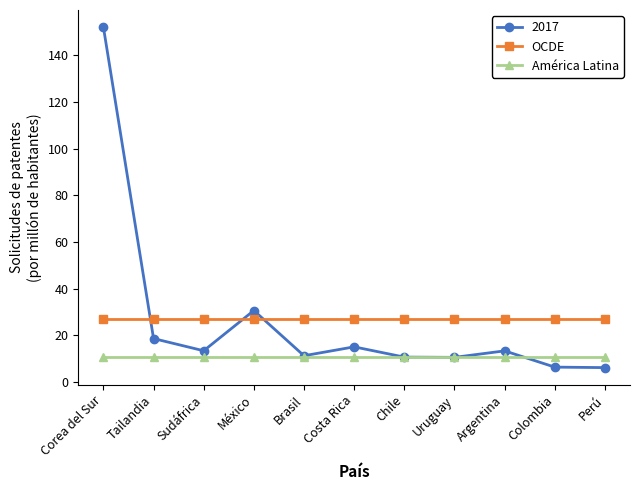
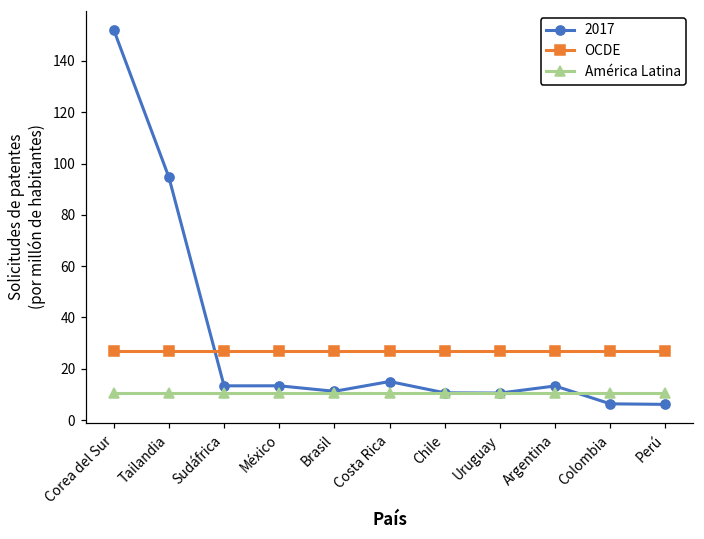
2017, Tailandia: 19 -> 95
2017, México: 31 -> 13
